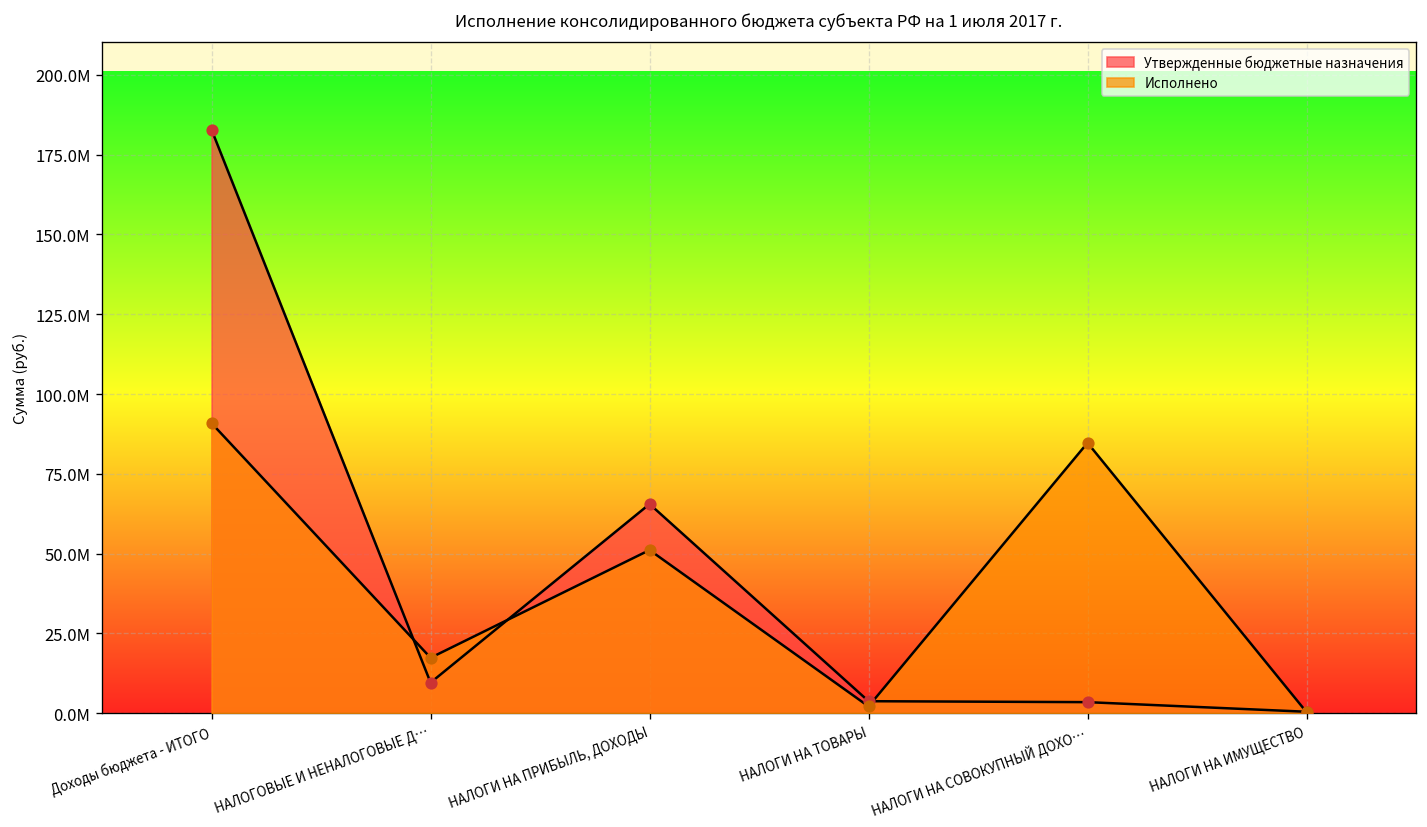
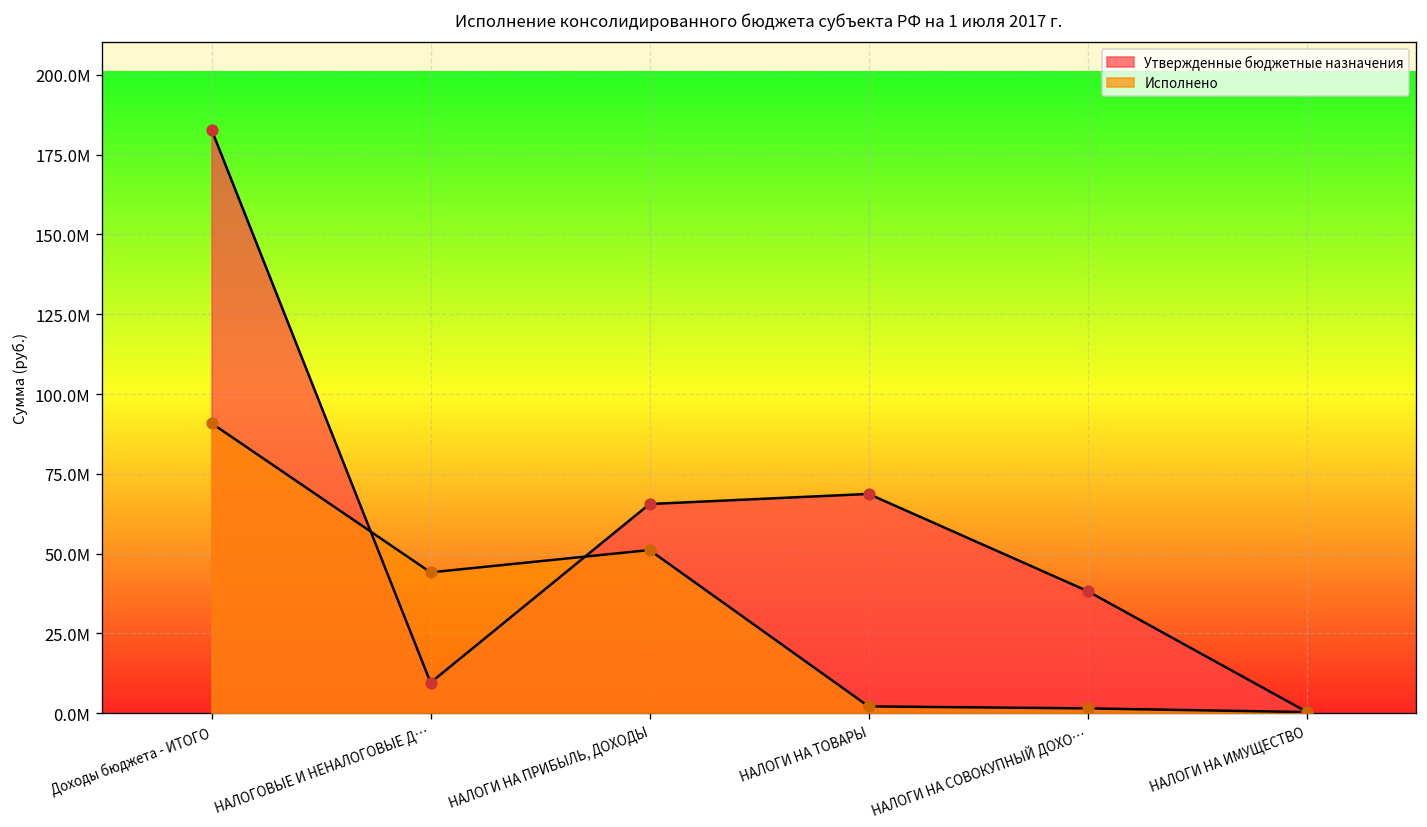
Исполнено, НАЛОГОВЫЕ И НЕНАЛОГОВЫЕ Д…: 17000000 -> 44000000
Утвержденные бюджетные назначения, НАЛОГИ НА ТОВАРЫ: 4000000 -> 69000000
Утвержденные бюджетные назначения, НАЛОГИ НА СОВОКУПНЫЙ ДОХО…: 3000000 -> 38000000
Исполнено, НАЛОГИ НА СОВОКУПНЫЙ ДОХО…: 85000000 -> 2000000
